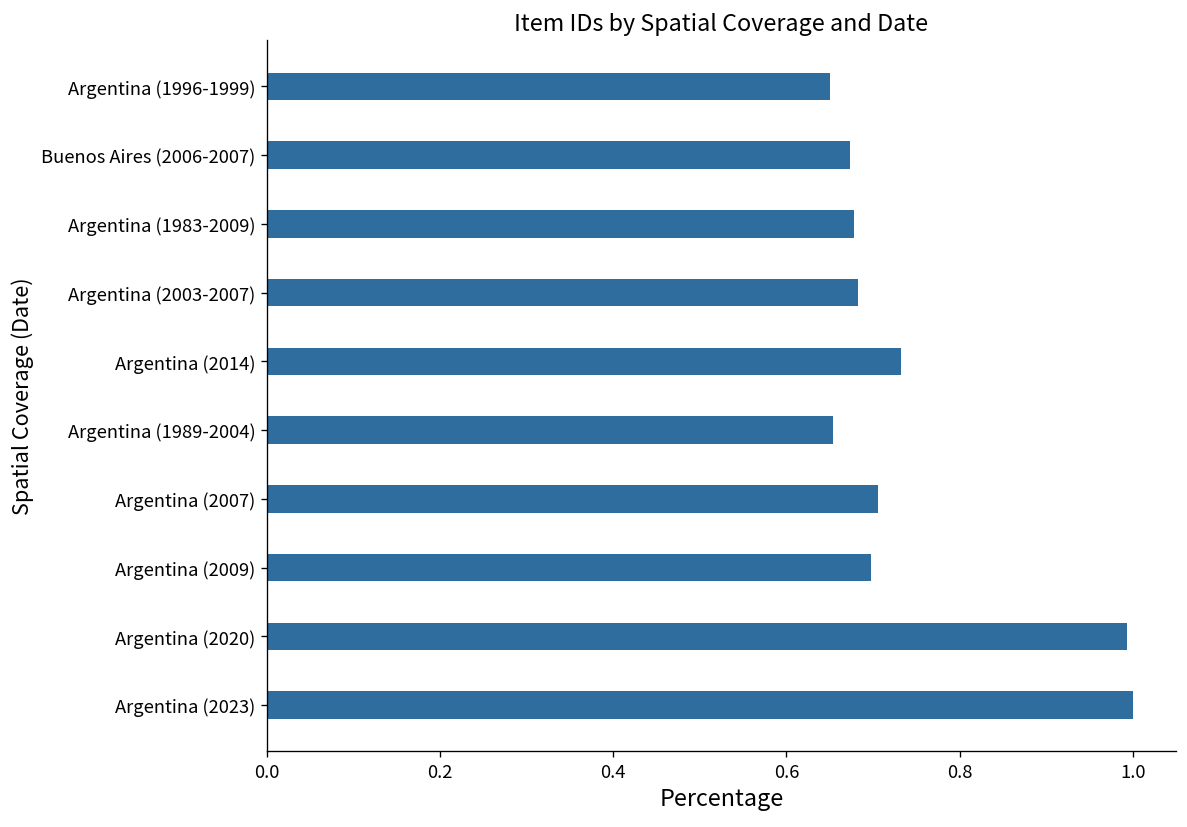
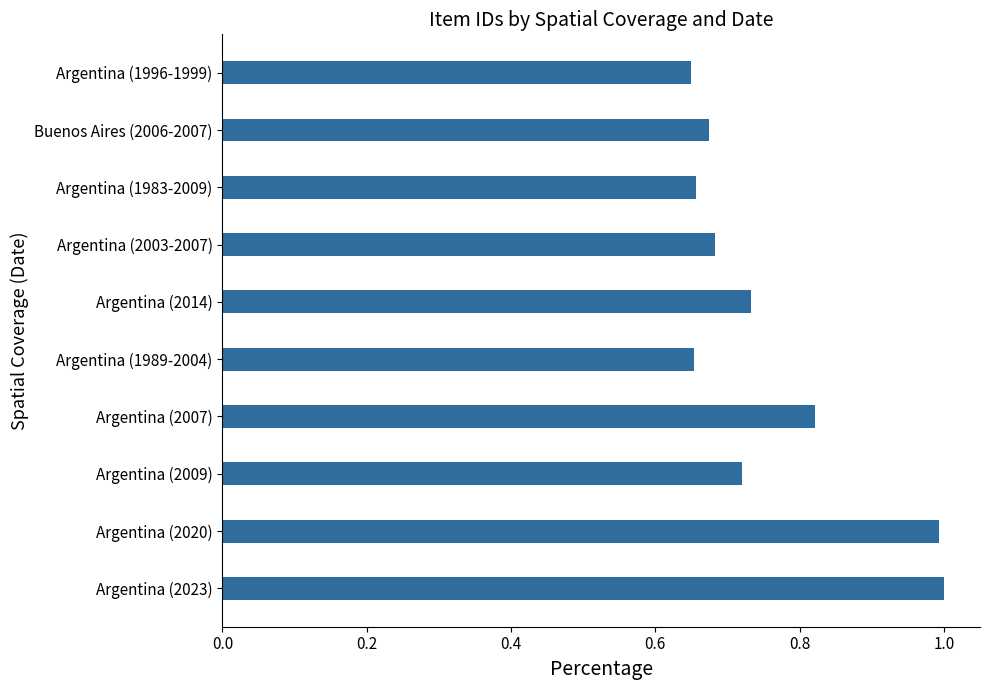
Argentina (1983-2009): 0.68 -> 0.66
Argentina (2007): 0.71 -> 0.82
Argentina (2009): 0.70 -> 0.72
